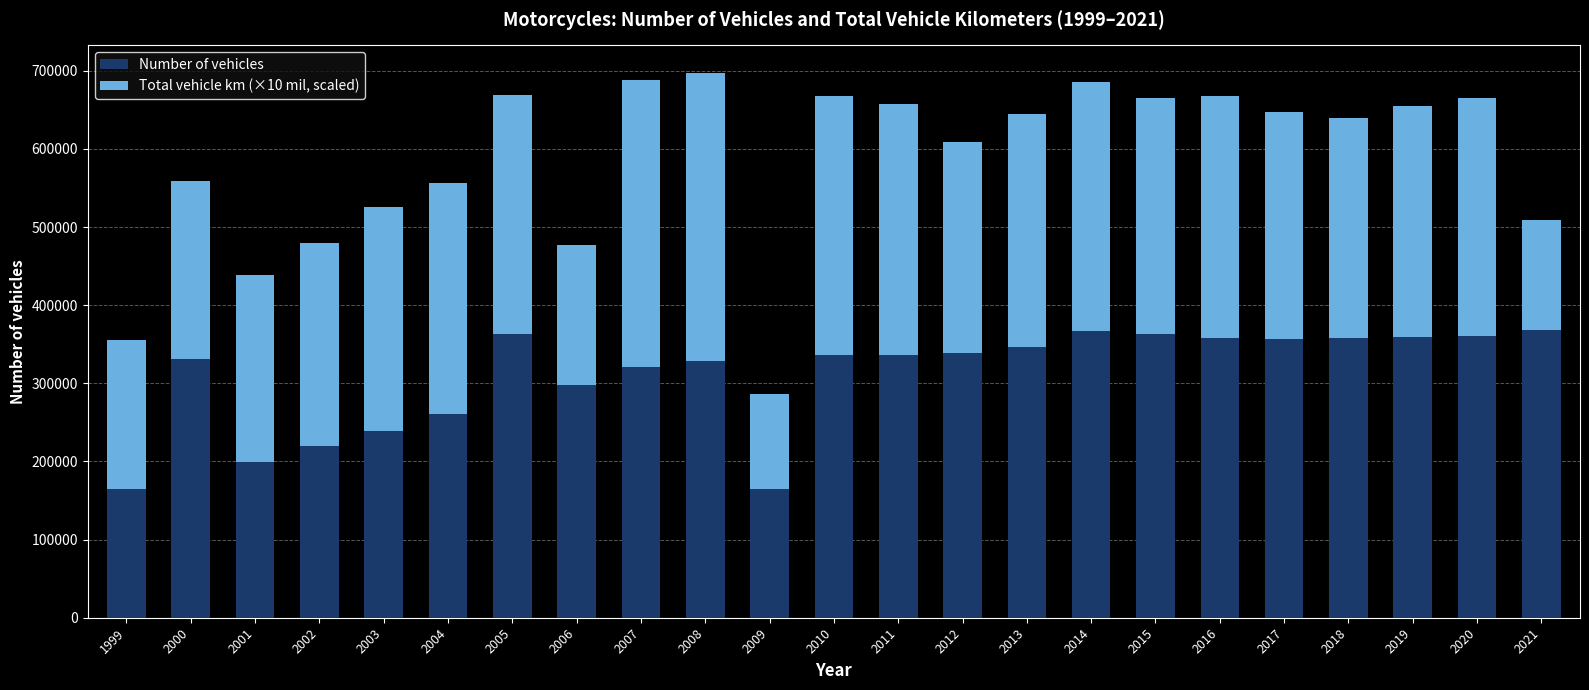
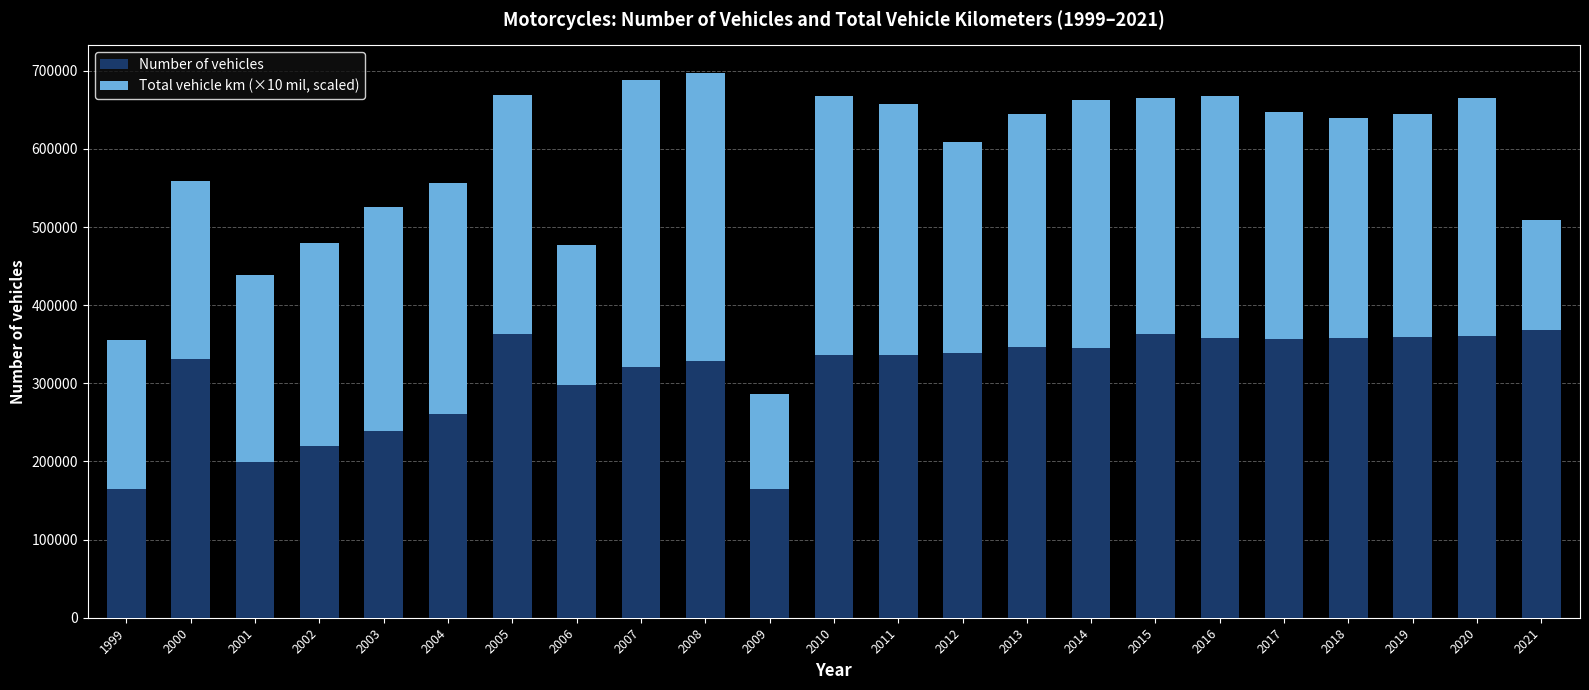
Number of vehicles, 2014: 370000 -> 340000
Total vehicle km (×10 mil, scaled), 2019: 300000 -> 290000
